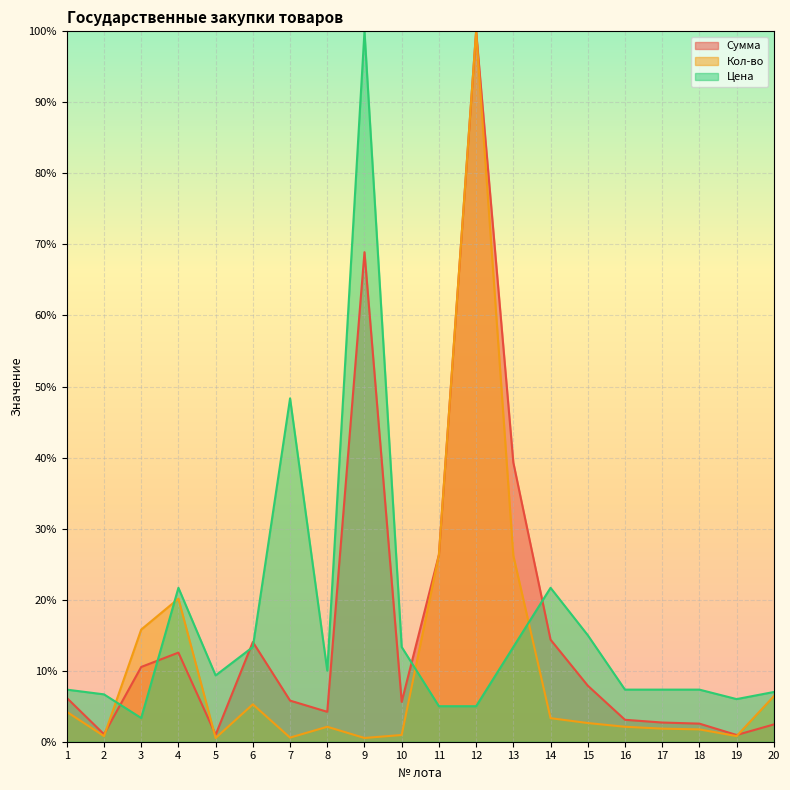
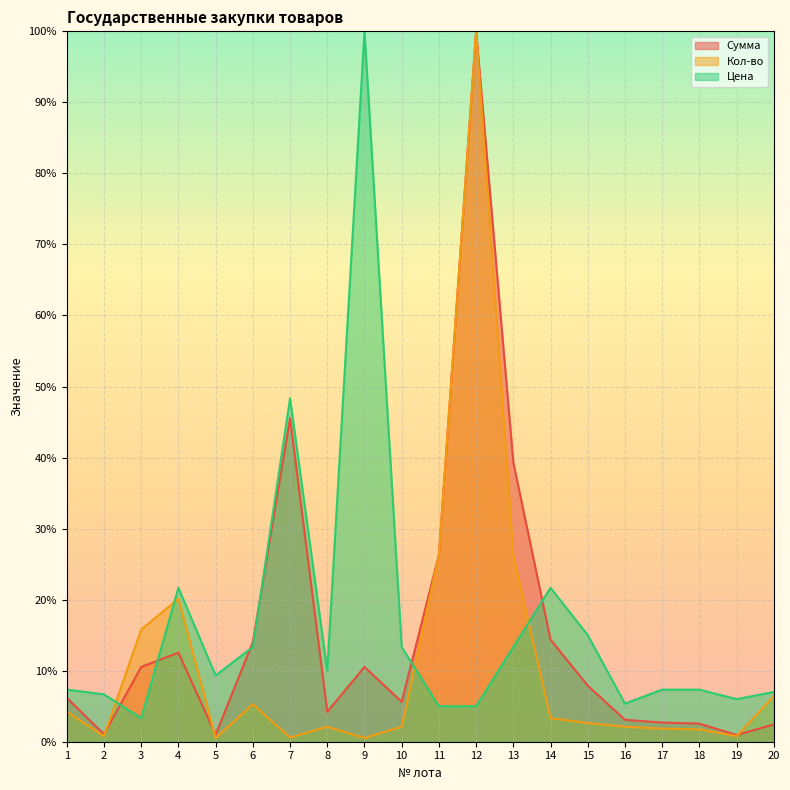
Сумма, 7: 6% -> 46%
Сумма, 9: 69% -> 11%
Кол-во, 10: 1% -> 2%
Цена, 16: 7% -> 5%
